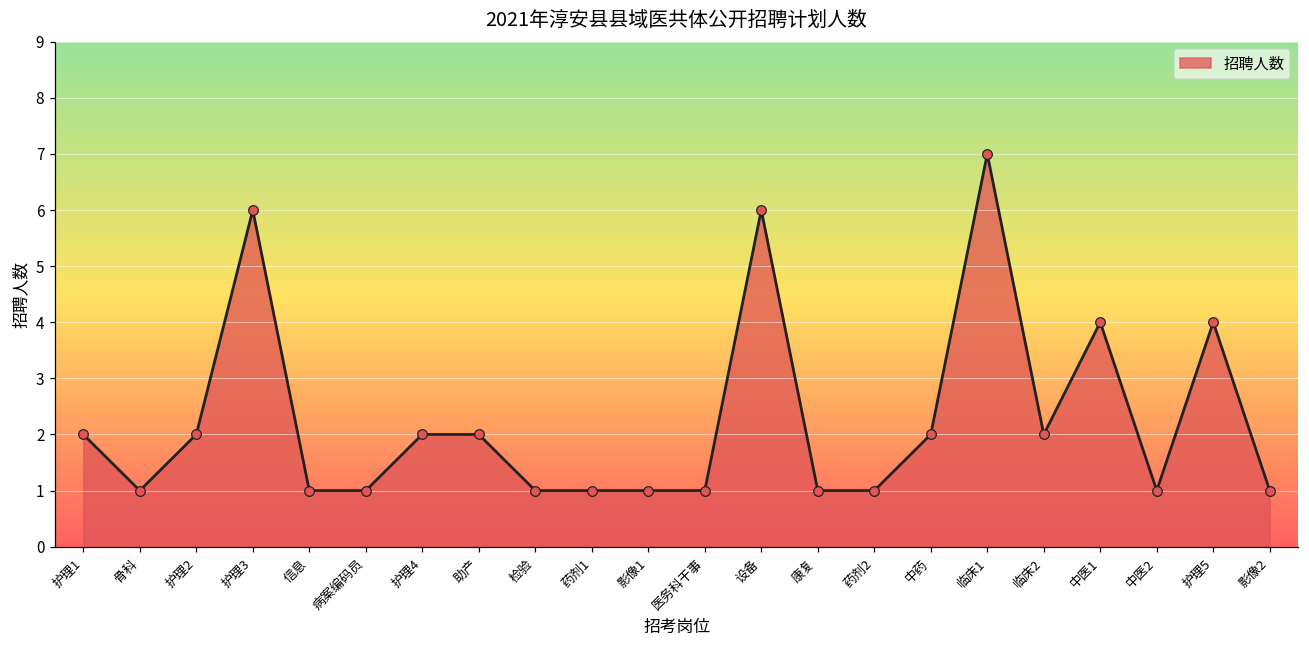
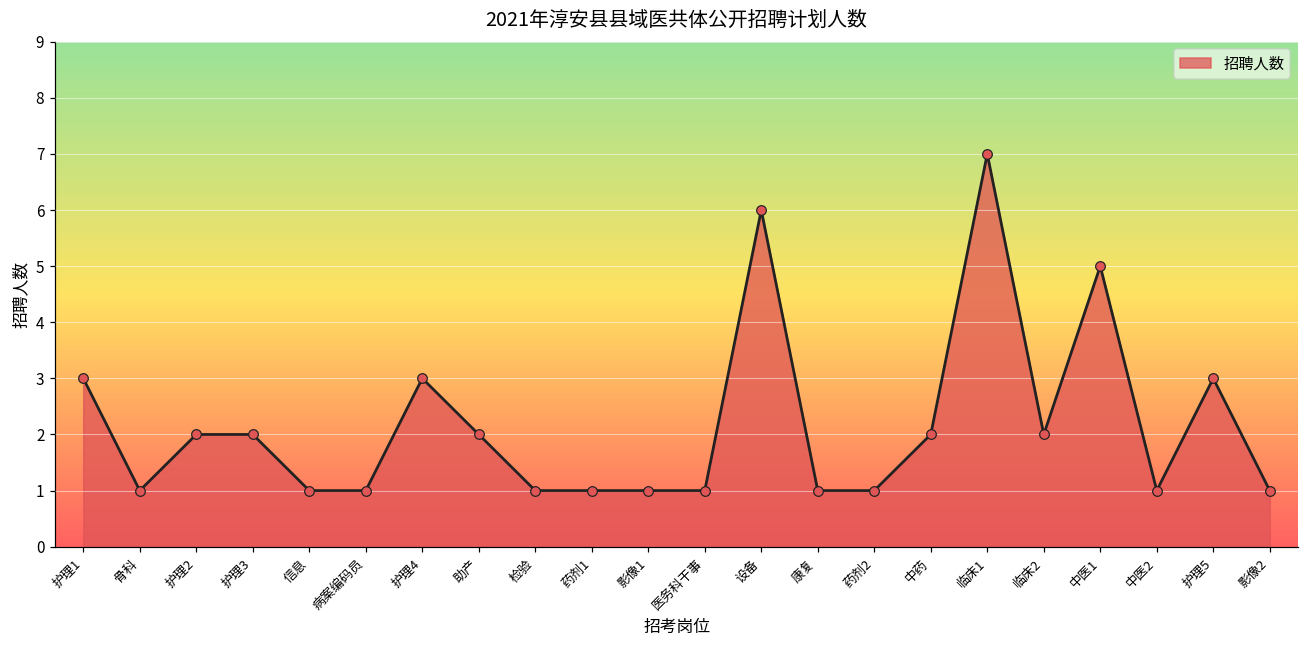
护理1: 2 -> 3
护理3: 6 -> 2
护理4: 2 -> 3
中医1: 4 -> 5
护理5: 4 -> 3
